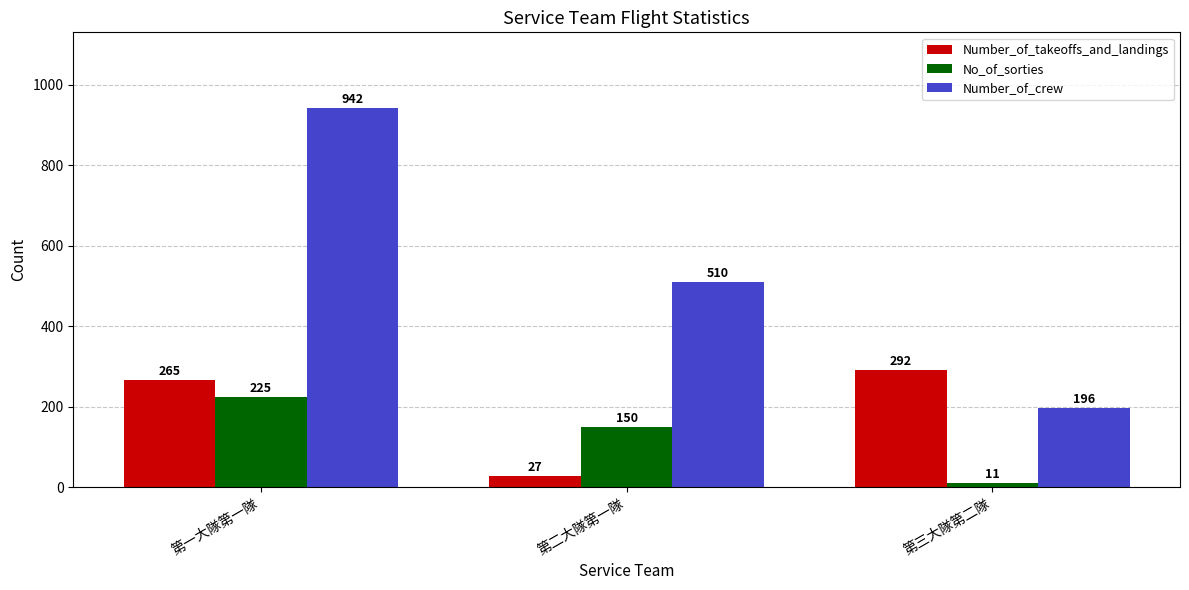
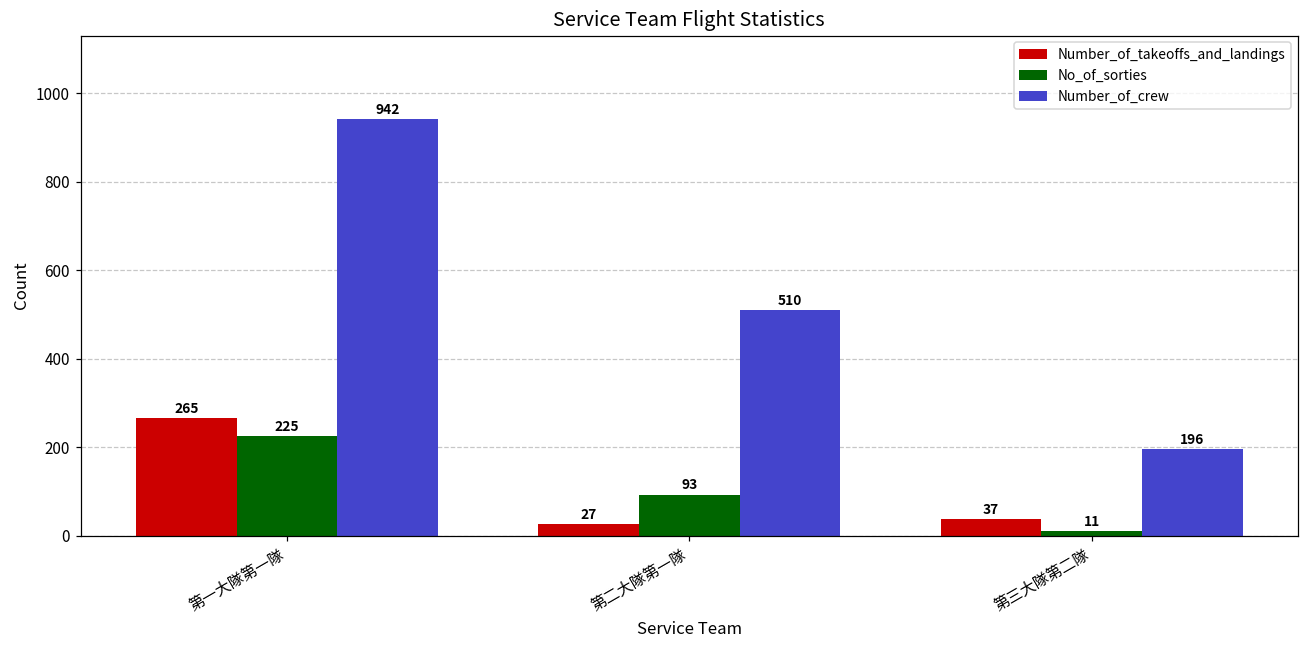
No_of_sorties, 第二大隊第一隊: 150 -> 93
Number_of_takeoffs_and_landings, 第三大隊第二隊: 292 -> 37
